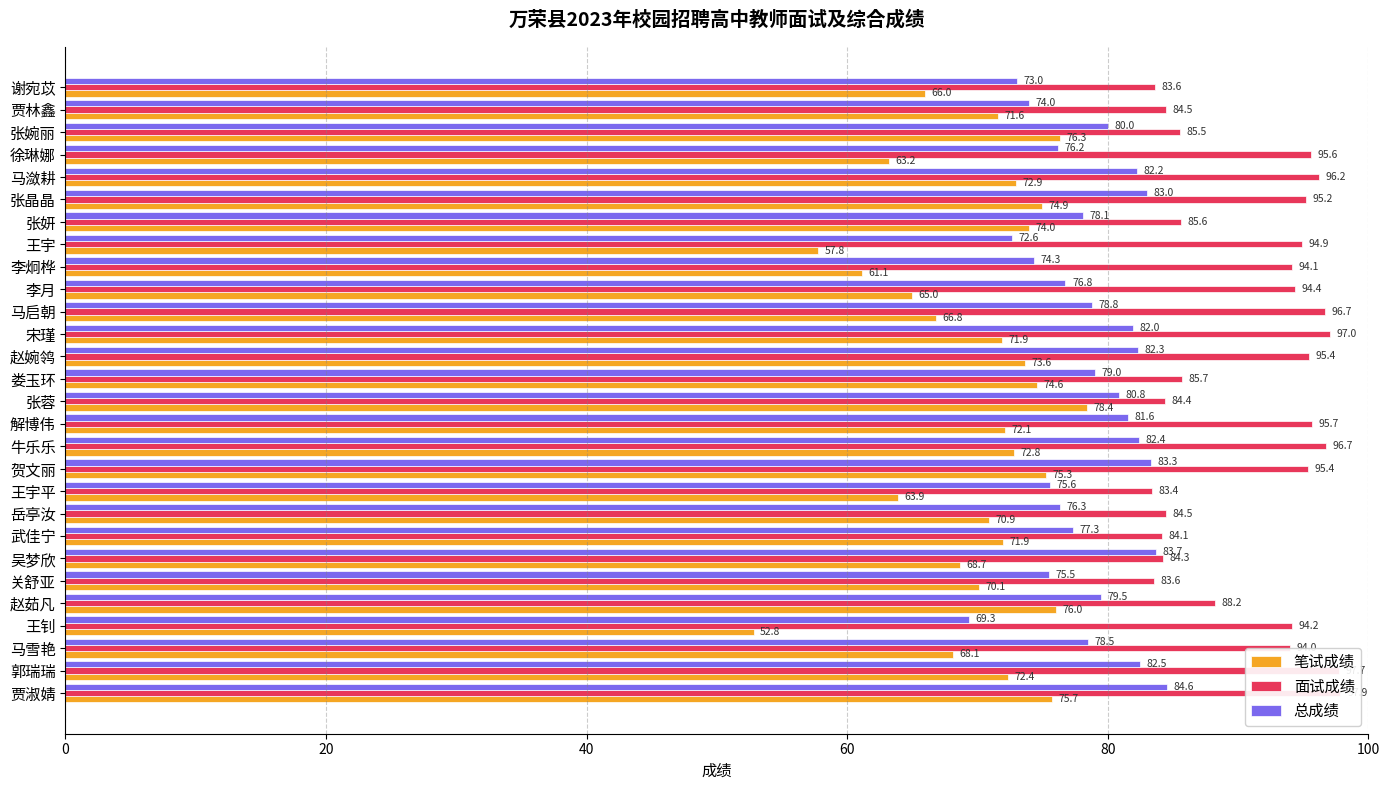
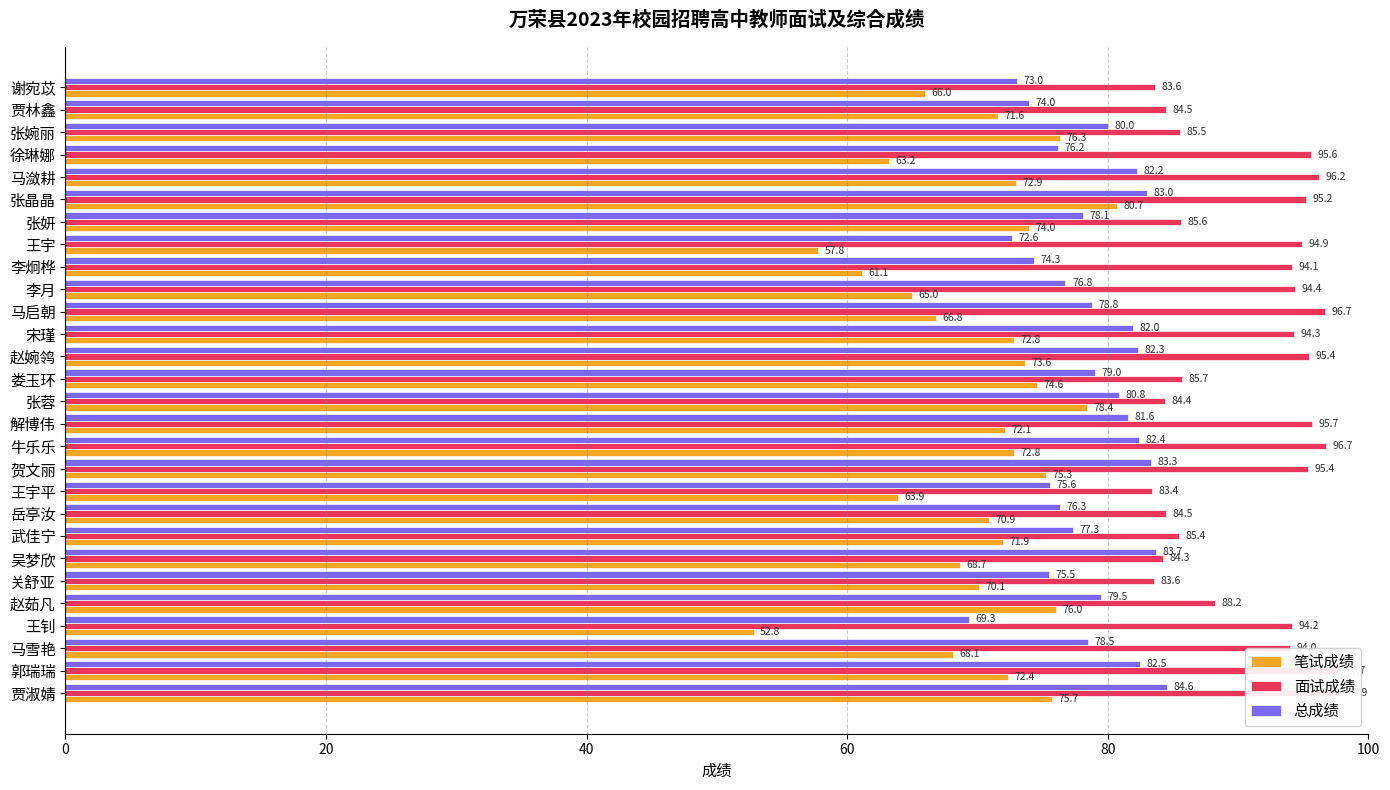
笔试成绩, 张晶晶: 74.9 -> 80.7
面试成绩, 宋瑾: 97.0 -> 94.3
笔试成绩, 宋瑾: 71.9 -> 72.8
面试成绩, 武佳宁: 84.1 -> 85.4
